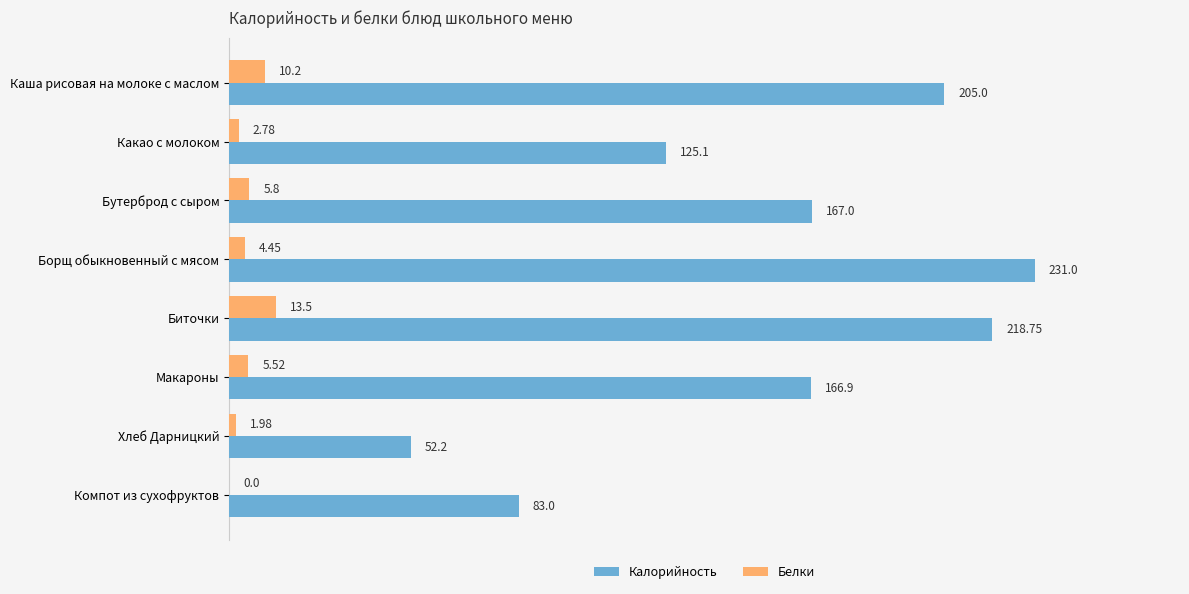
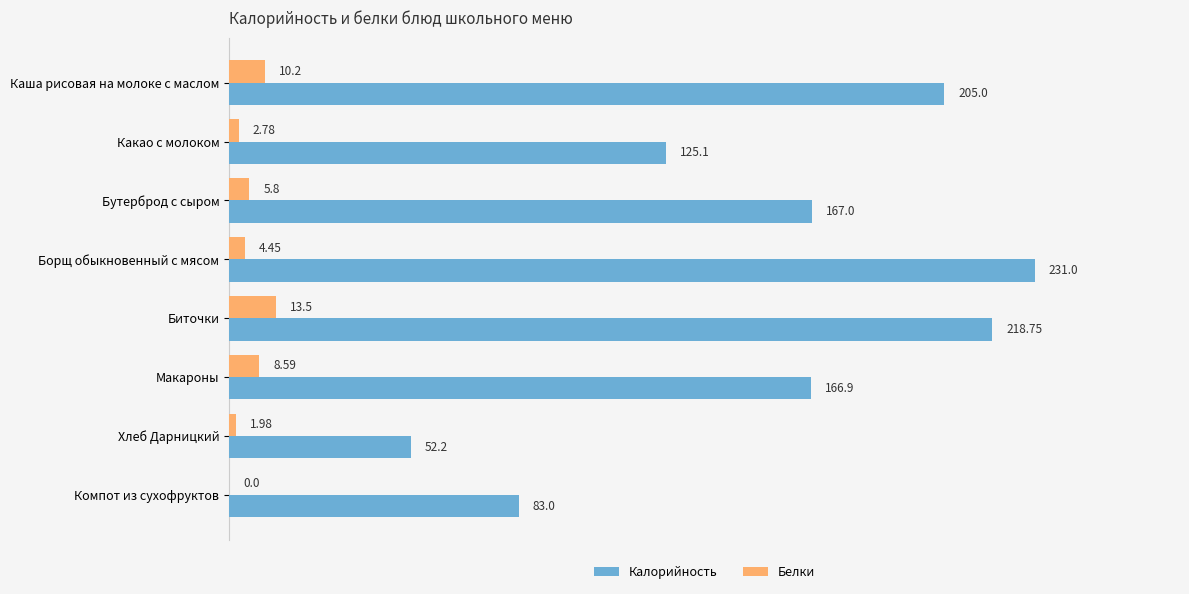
Белки, Макароны: 5.52 -> 8.59
